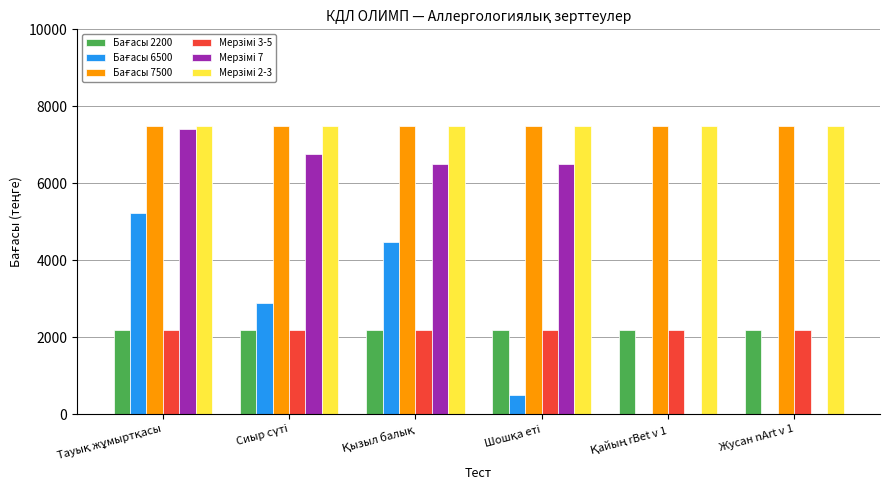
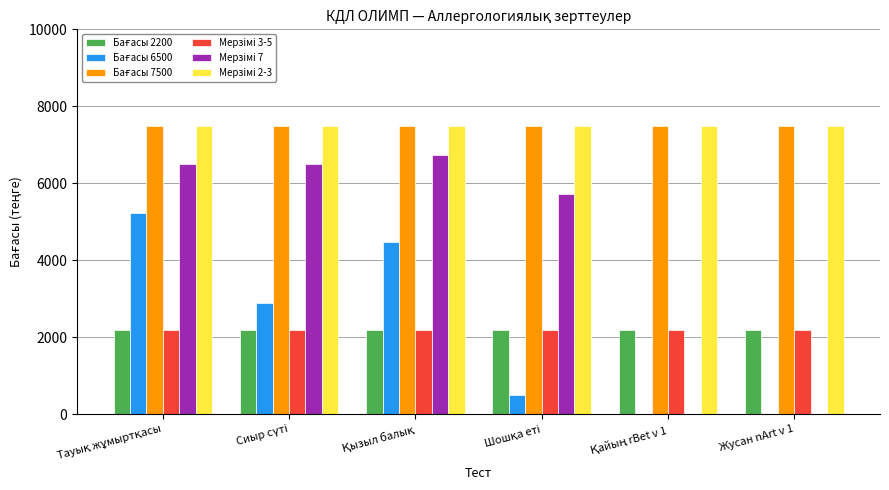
Мерзімі 7, Тауық жұмыртқасы: 7400 -> 6500
Мерзімі 7, Сиыр сүті: 6800 -> 6500
Мерзімі 7, Қызыл балық: 6500 -> 6700
Мерзімі 7, Шошқа еті: 6500 -> 5700
